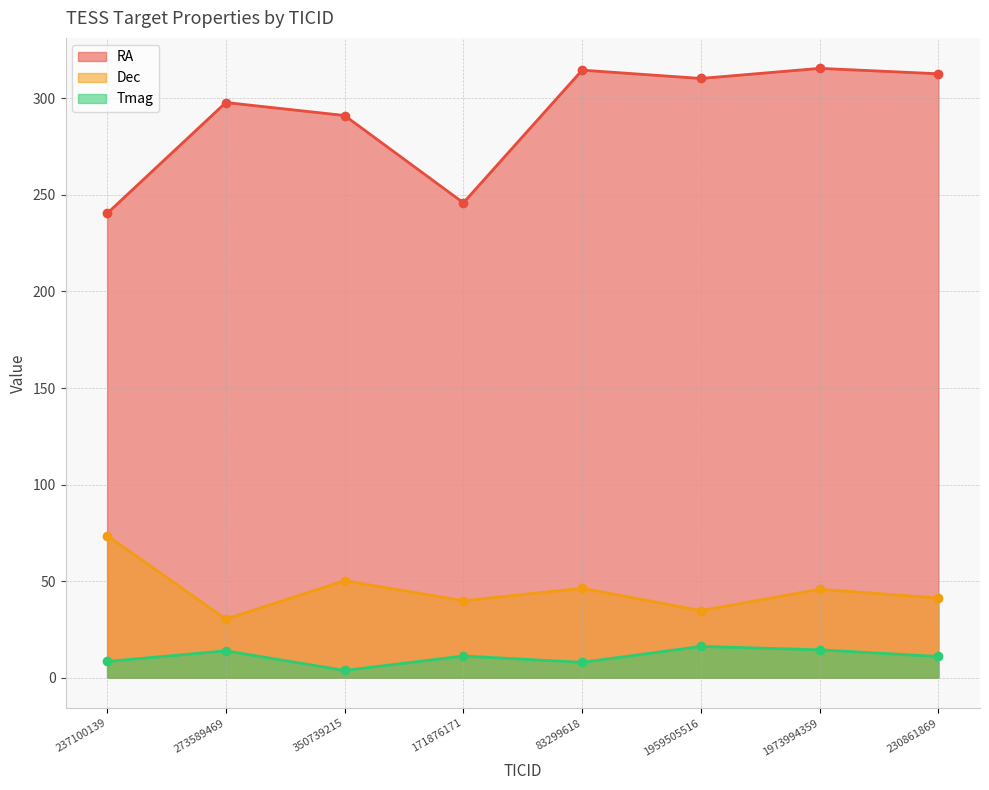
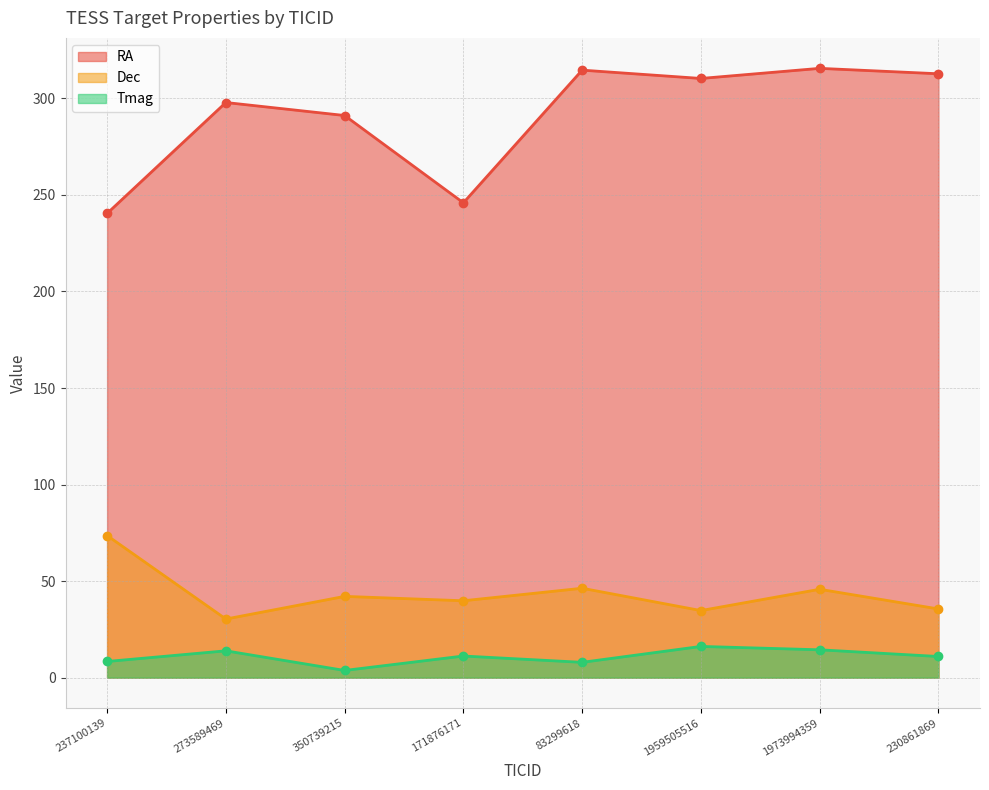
Dec, 350739215: 50 -> 42
Dec, 230861869: 41 -> 36
